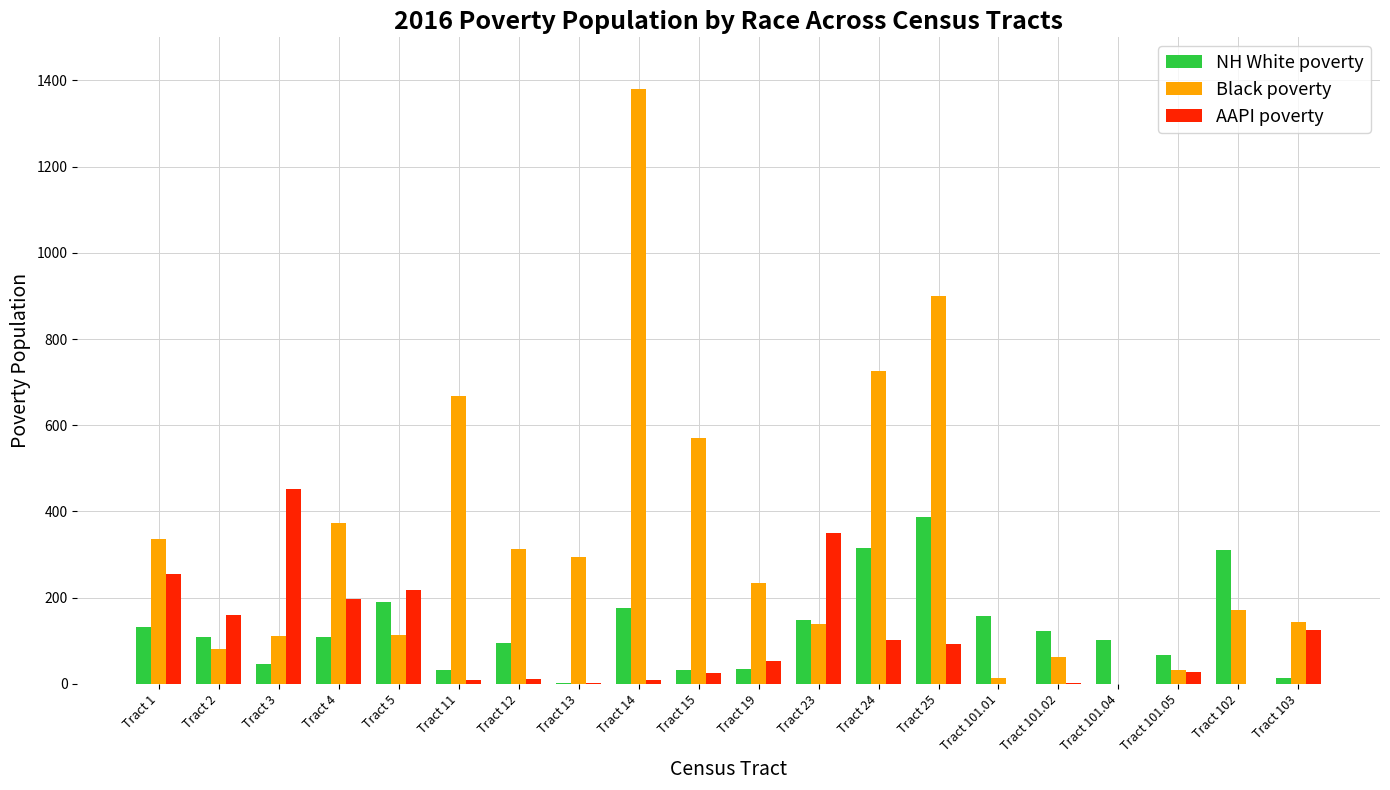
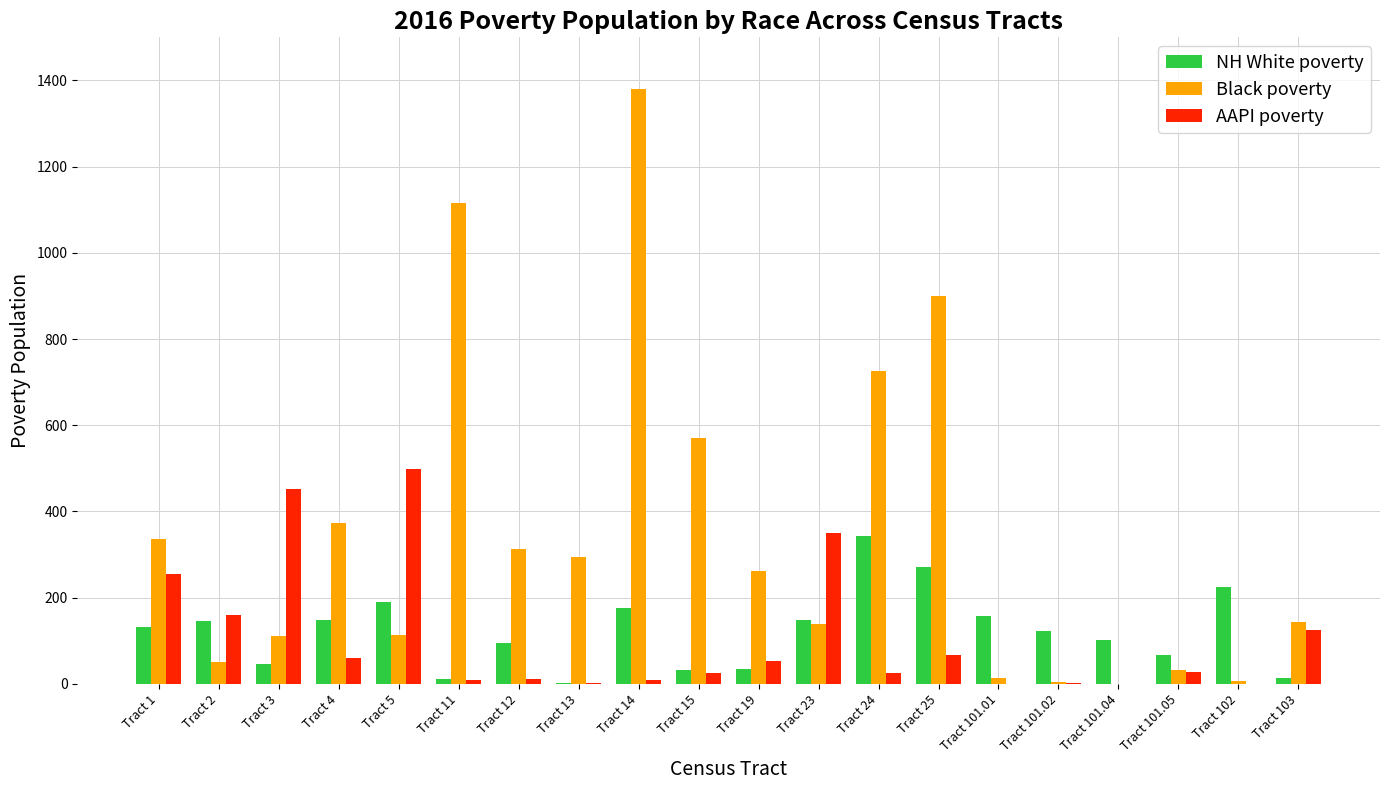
NH White poverty, Tract 2: 110 -> 150
Black poverty, Tract 2: 80 -> 50
NH White poverty, Tract 4: 110 -> 150
AAPI poverty, Tract 4: 200 -> 60
AAPI poverty, Tract 5: 220 -> 500
NH White poverty, Tract 11: 30 -> 10
Black poverty, Tract 11: 670 -> 1120
Black poverty, Tract 19: 230 -> 260
NH White poverty, Tract 24: 320 -> 340
AAPI poverty, Tract 24: 100 -> 30
NH White poverty, Tract 25: 390 -> 270
AAPI poverty, Tract 25: 90 -> 70
Black poverty, Tract 101.02: 60 -> 10
NH White poverty, Tract 102: 310 -> 230
Black poverty, Tract 102: 170 -> 10
